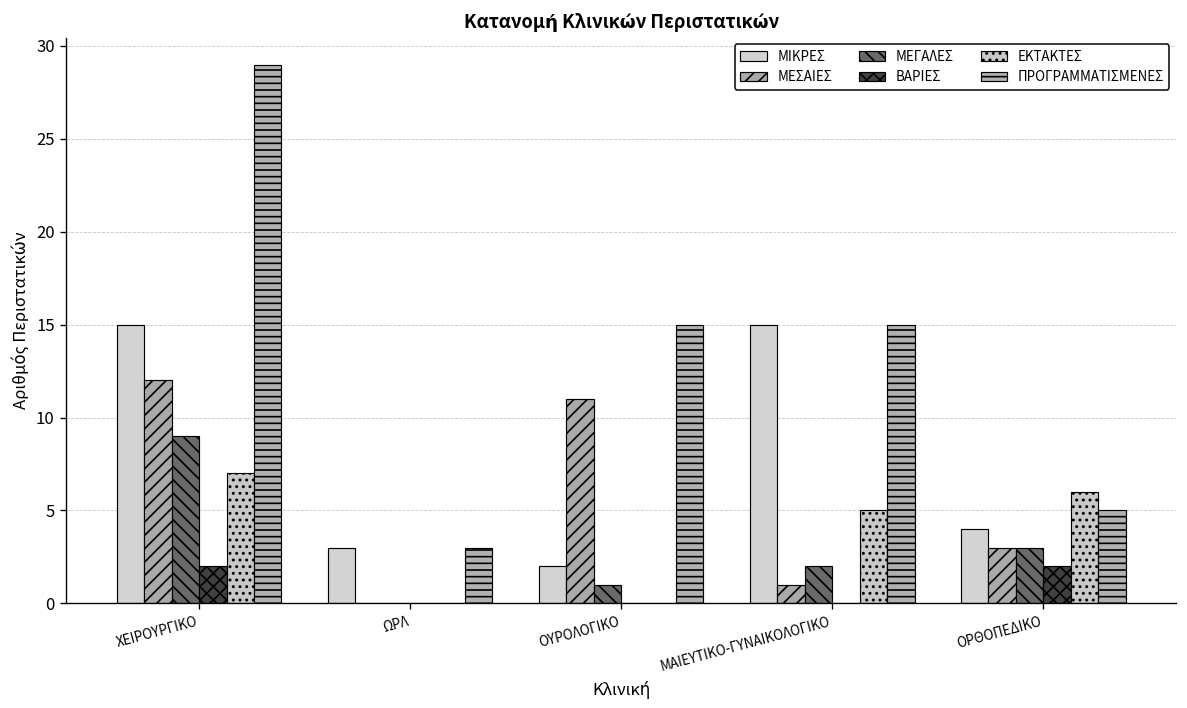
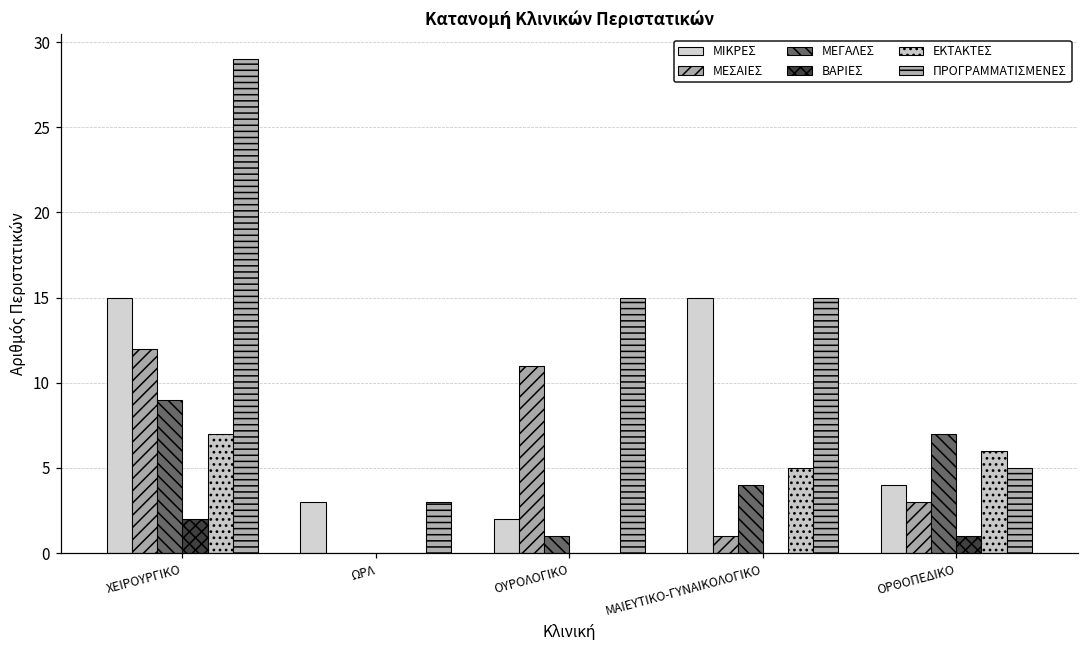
ΜΕΓΑΛΕΣ, ΜΑΙΕΥΤΙΚΟ-ΓΥΝΑΙΚΟΛΟΓΙΚΟ: 2 -> 4
ΜΕΓΑΛΕΣ, ΟΡΘΟΠΕΔΙΚΟ: 3 -> 7
ΒΑΡΙΕΣ, ΟΡΘΟΠΕΔΙΚΟ: 2 -> 1
